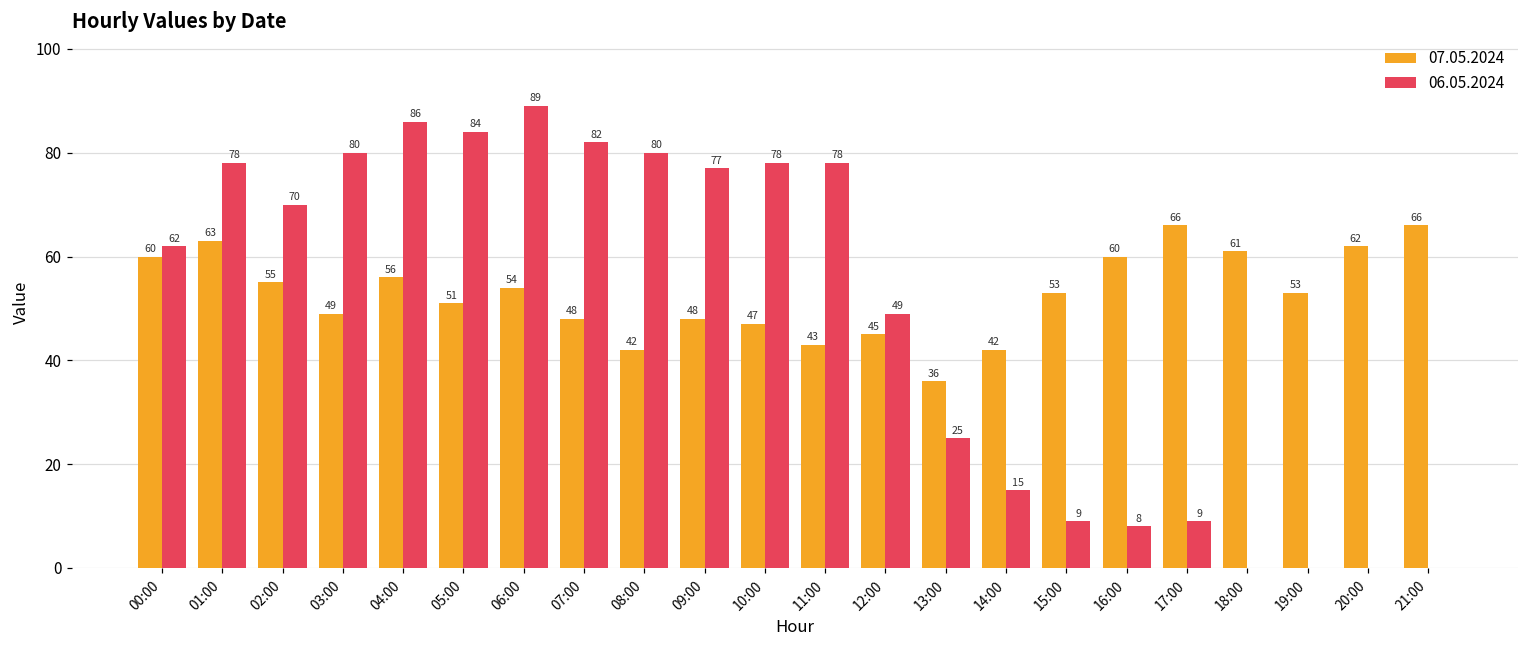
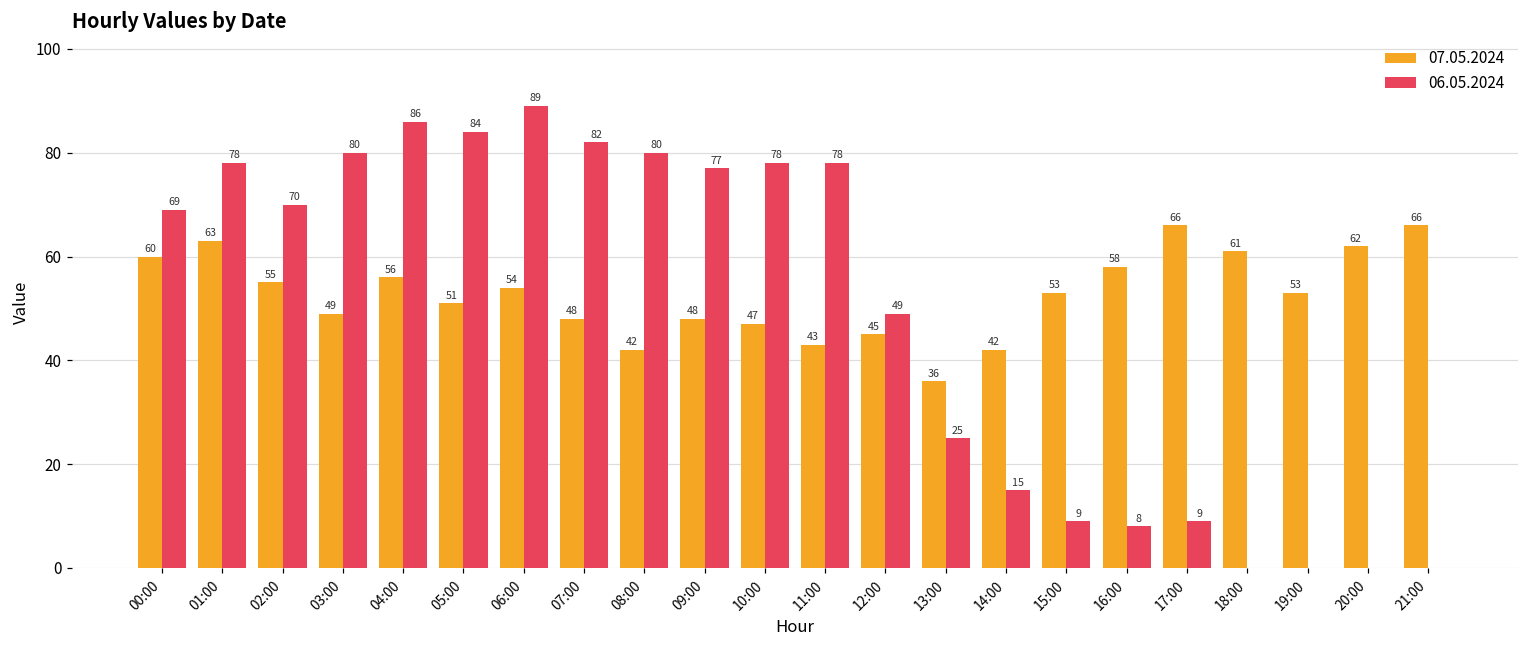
06.05.2024, 00:00: 62 -> 69
07.05.2024, 16:00: 60 -> 58
